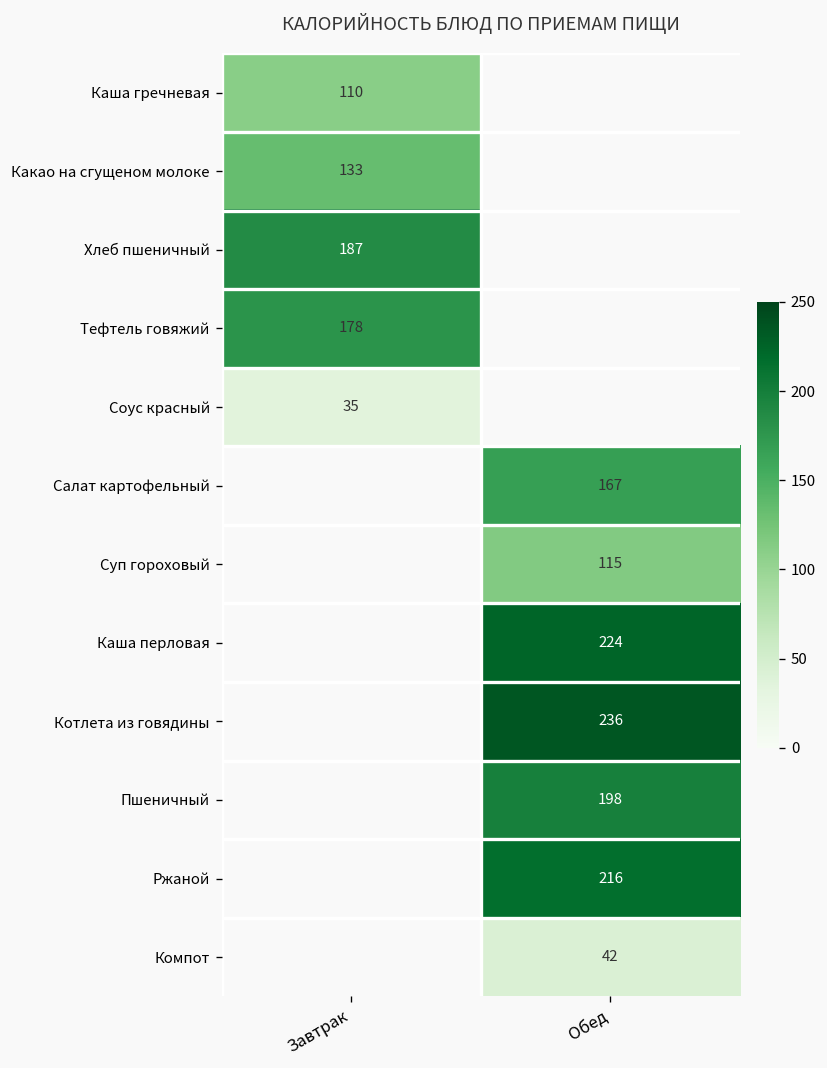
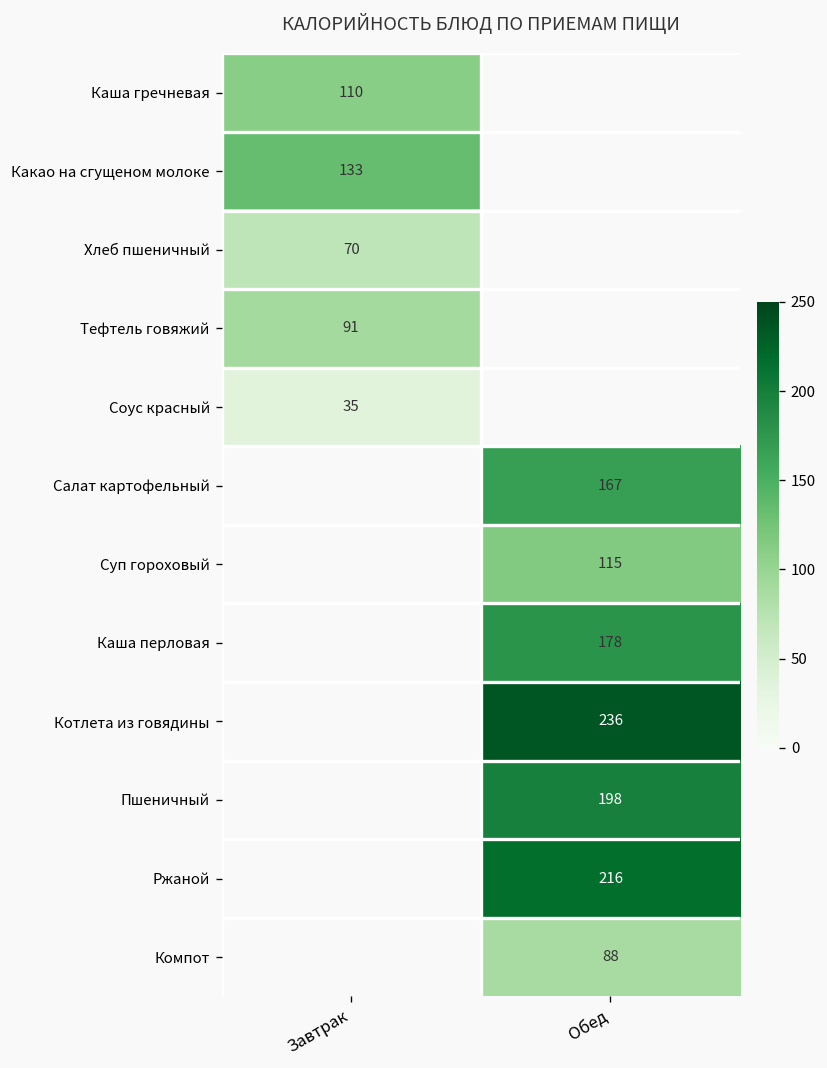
Хлеб пшеничный, Завтрак: 187 -> 70
Тефтель говяжий, Завтрак: 178 -> 91
Каша перловая, Обед: 224 -> 178
Компот, Обед: 42 -> 88
